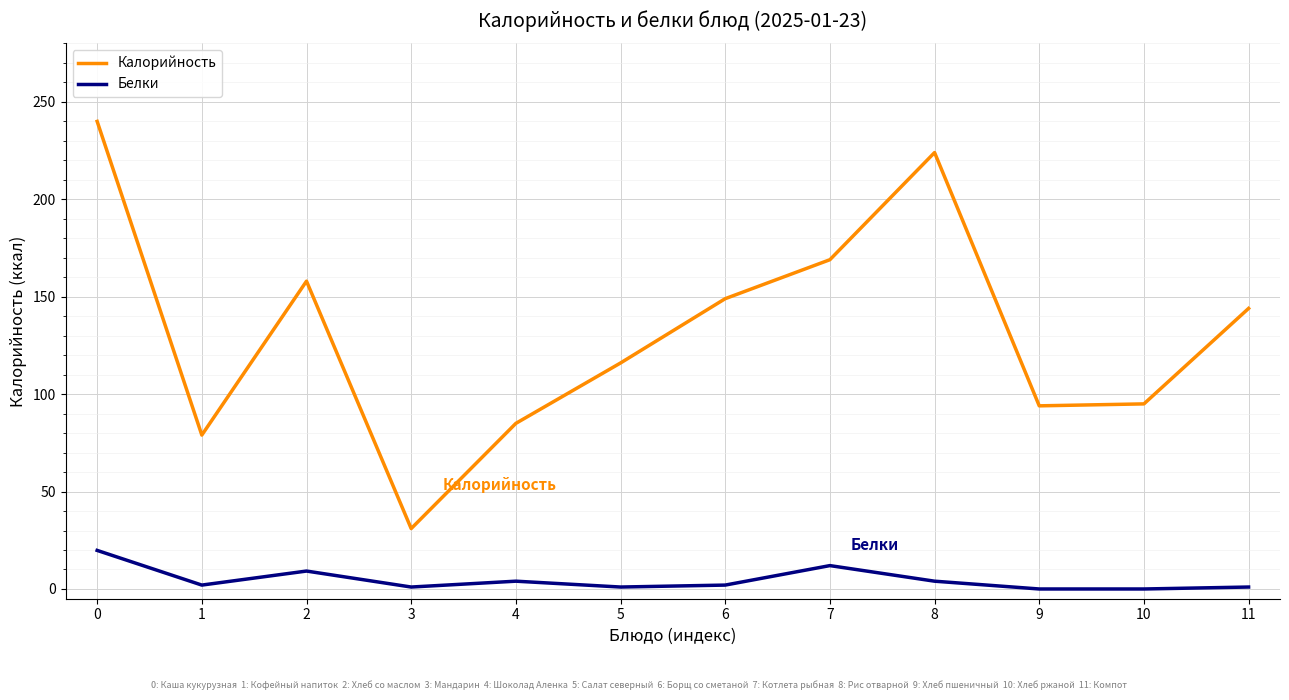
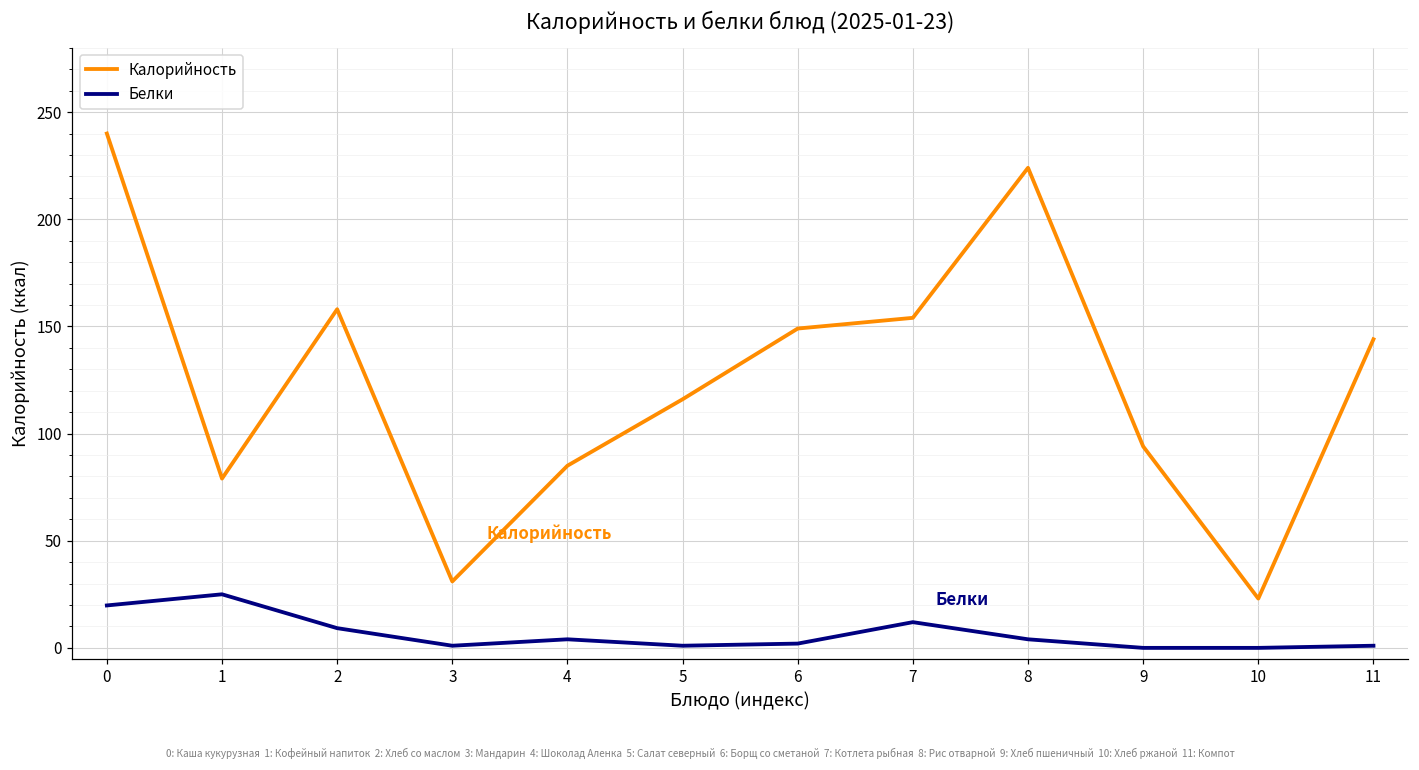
Белки, 1: 2 -> 25
Калорийность, 7: 169 -> 154
Калорийность, 10: 95 -> 23
